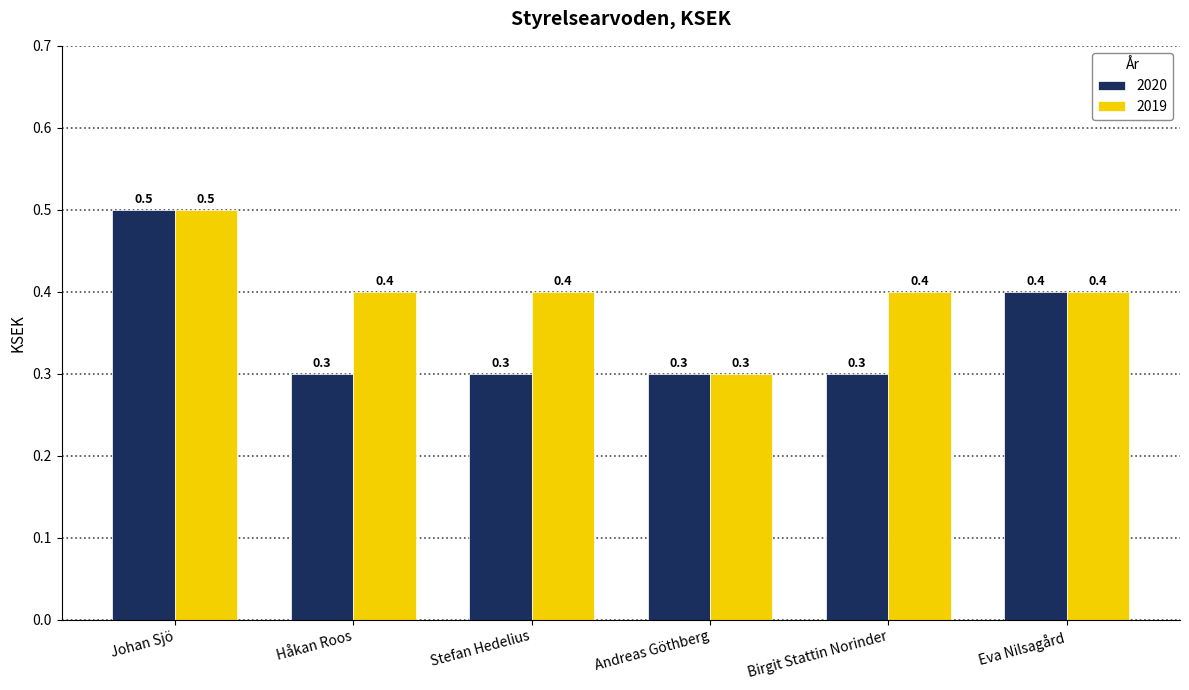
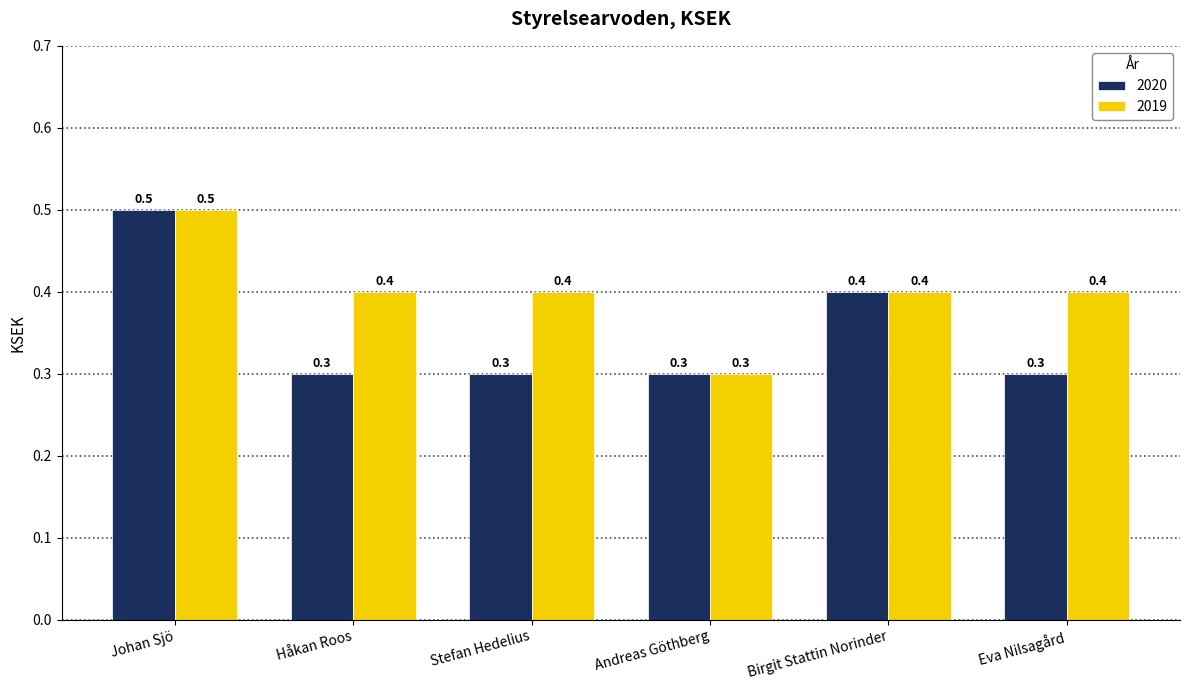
2020, Birgit Stattin Norinder: 0.3 -> 0.4
2020, Eva Nilsagård: 0.4 -> 0.3
